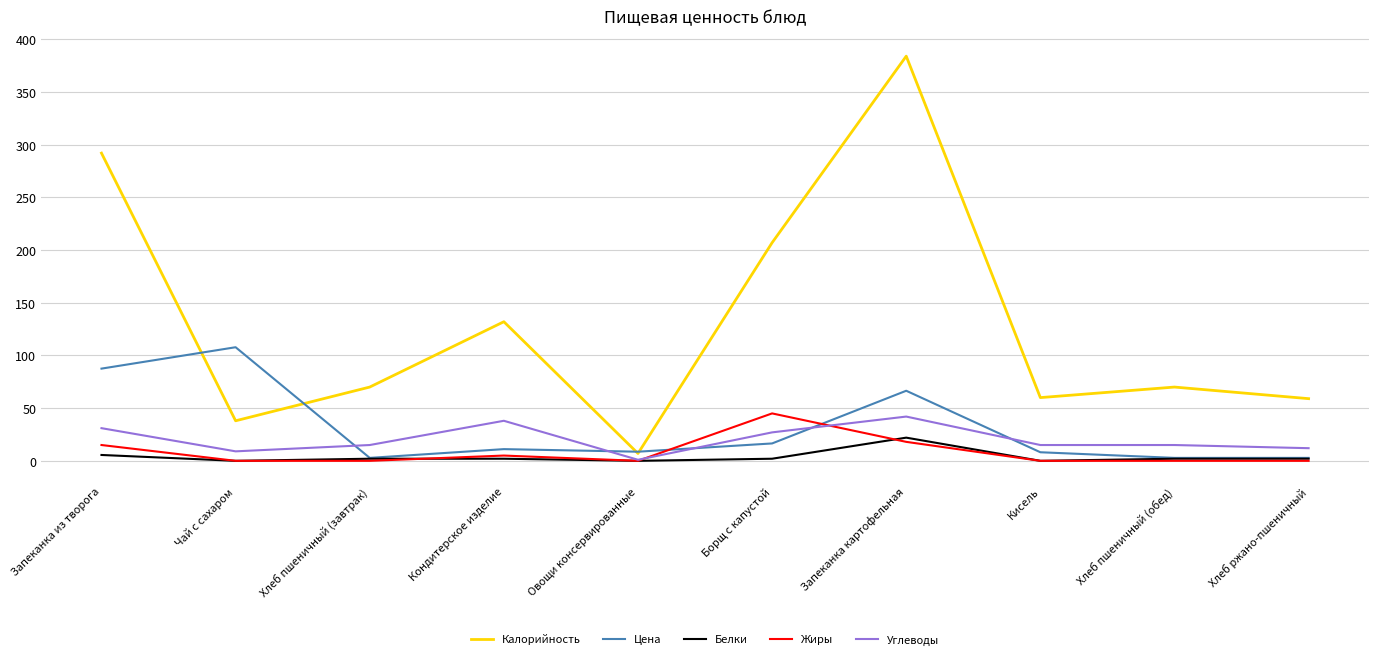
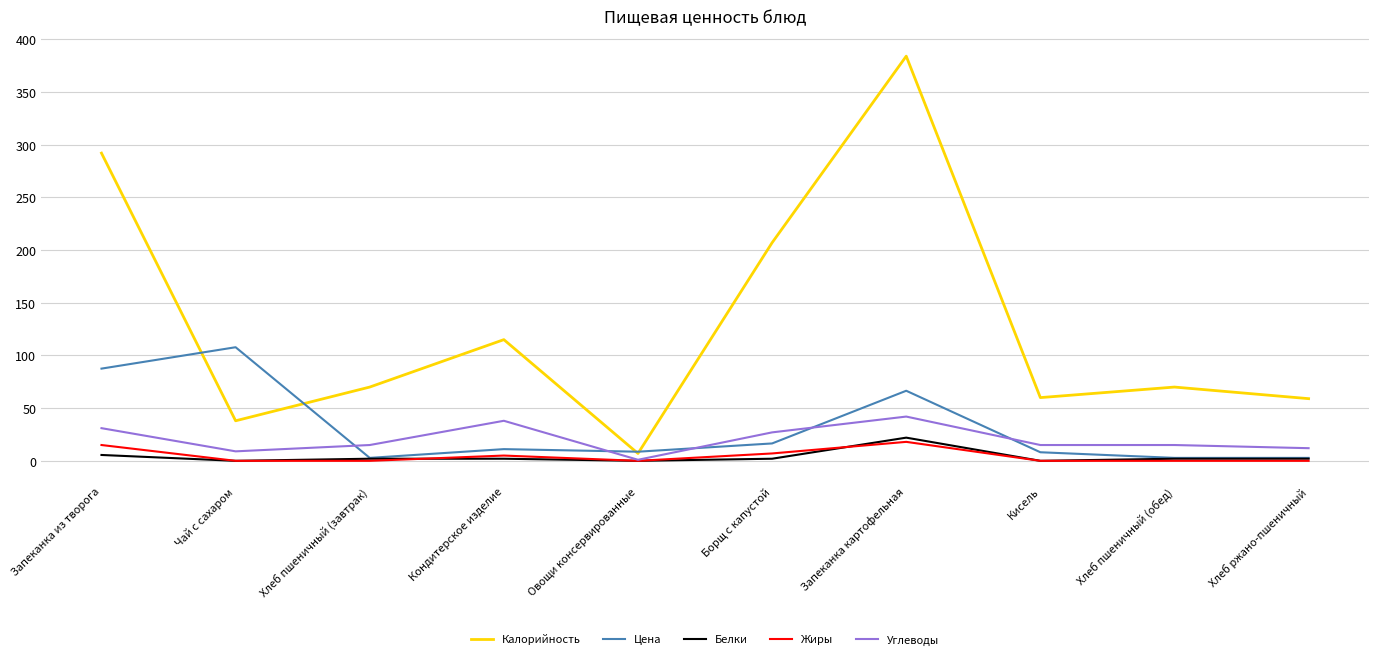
Калорийность, Кондитерское изделие: 132 -> 115
Жиры, Борщ с капустой: 45 -> 7
